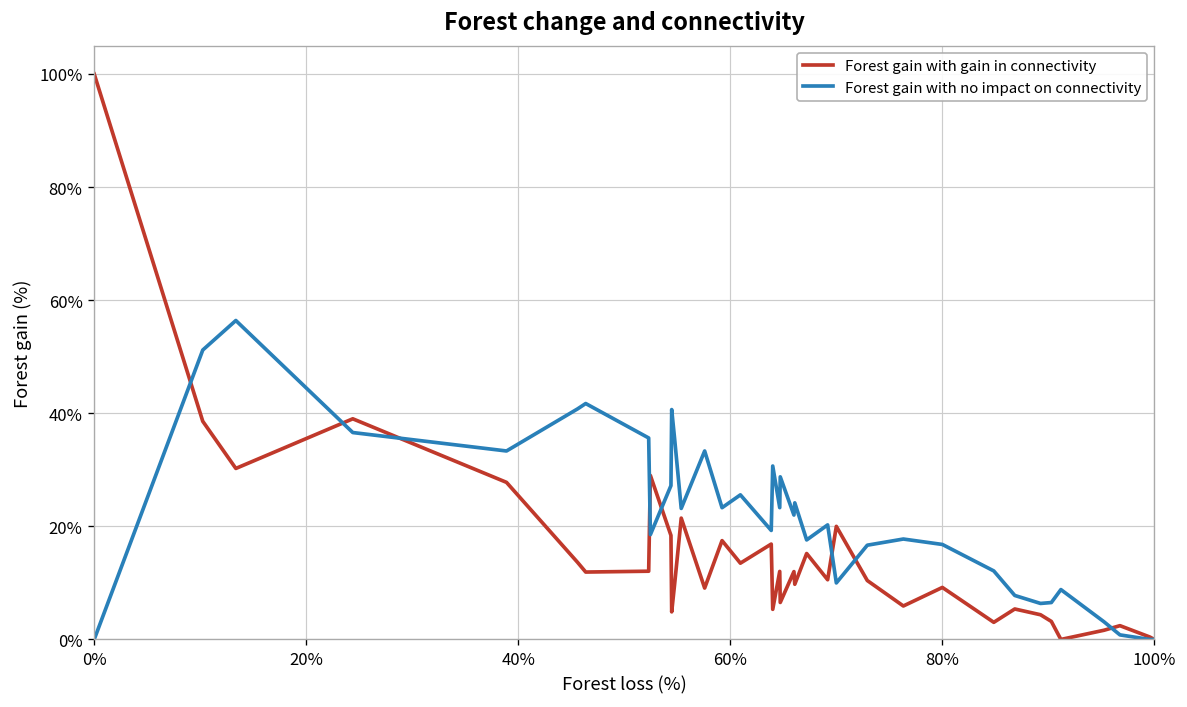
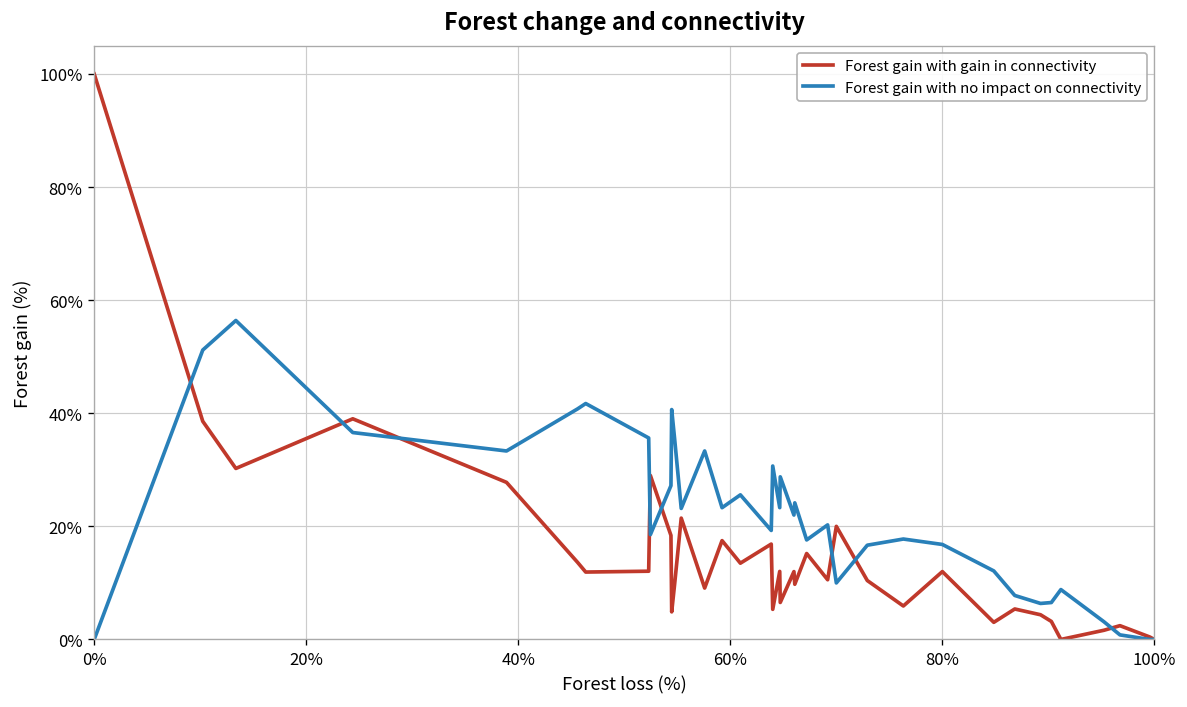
Forest gain with gain in connectivity, 80%: 9% -> 12%
